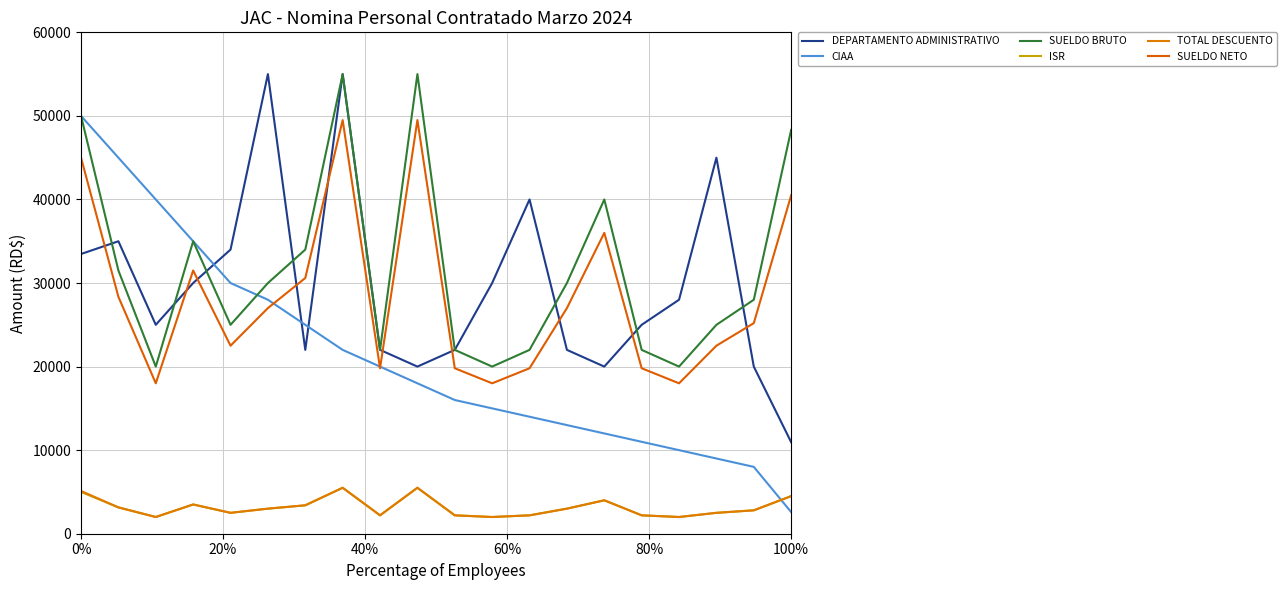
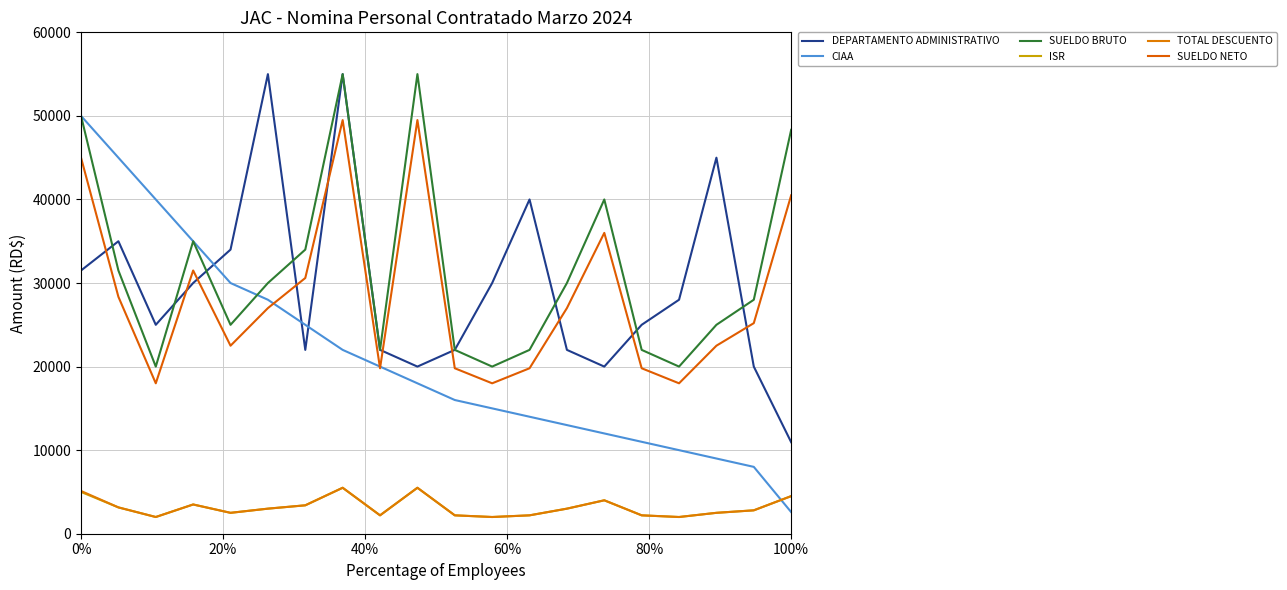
DEPARTAMENTO ADMINISTRATIVO, 0%: 33000 -> 32000
